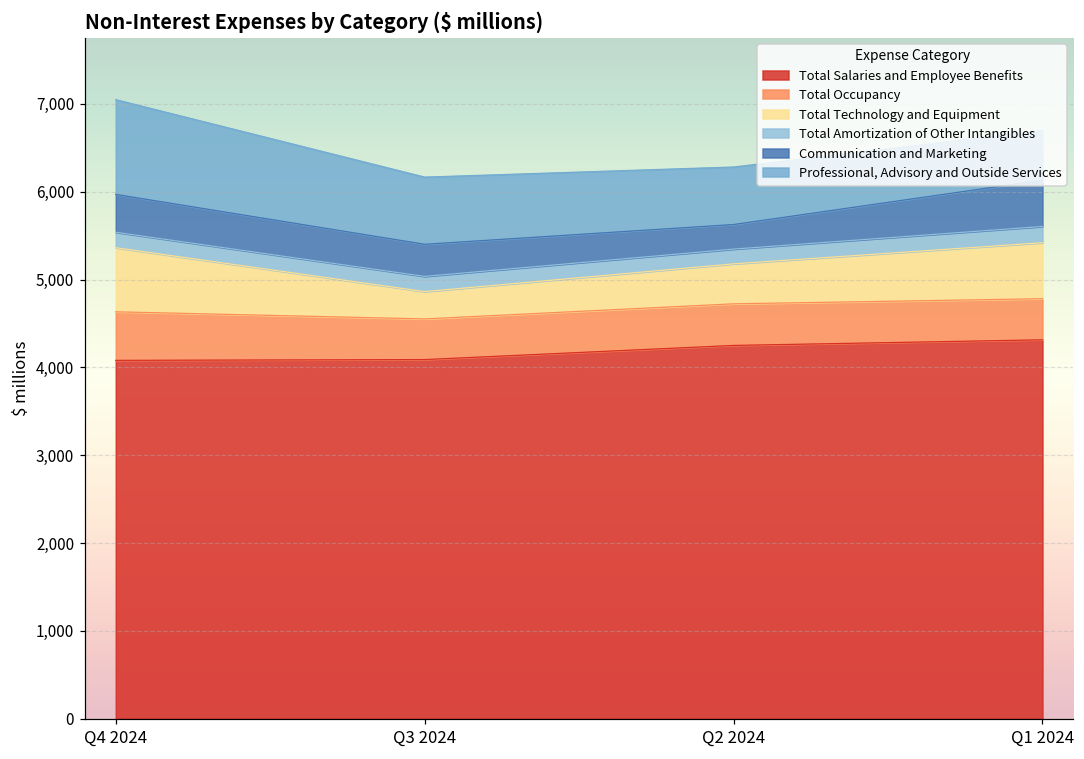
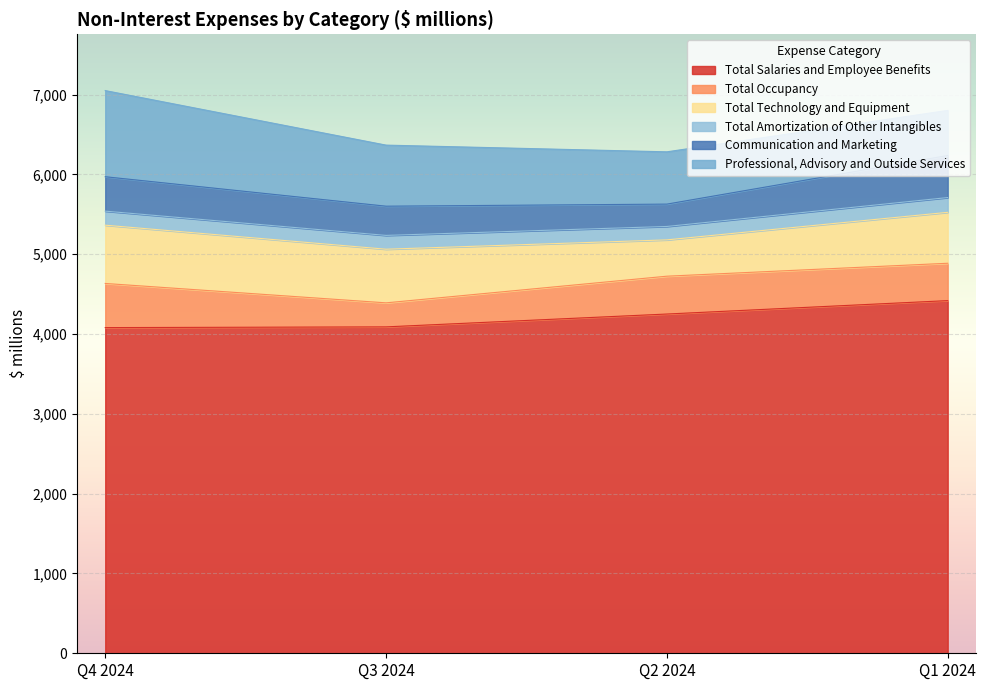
Total Occupancy, Q3 2024: 500 -> 300
Total Technology and Equipment, Q3 2024: 300 -> 700
Total Salaries and Employee Benefits, Q1 2024: 4,300 -> 4,400
